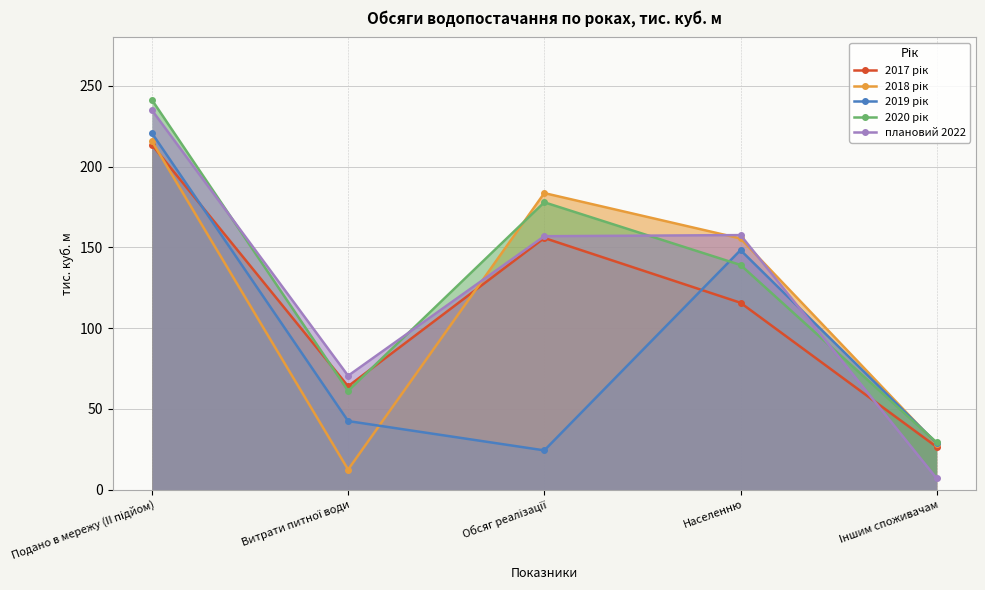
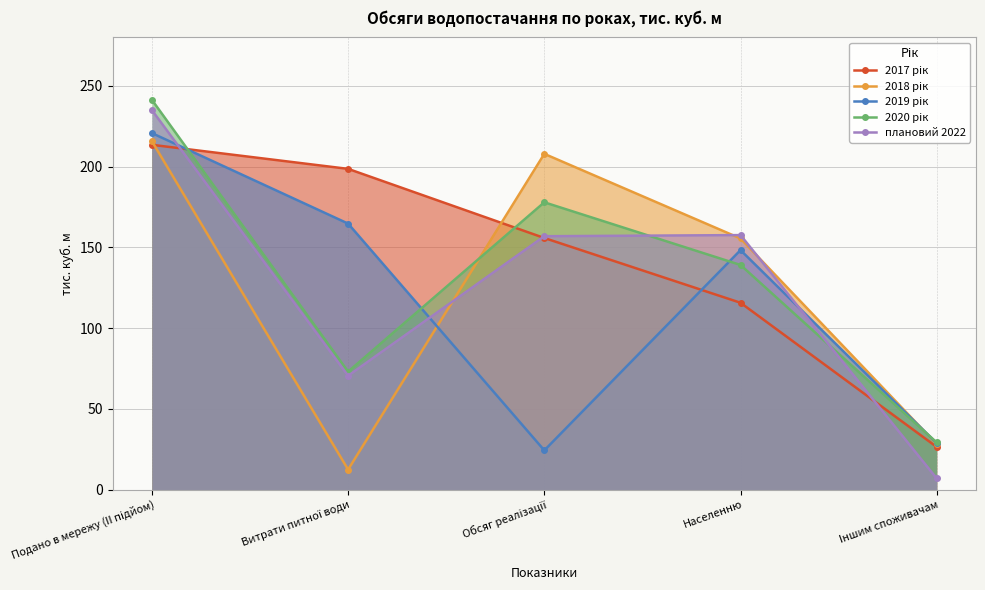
2017 рік, Витрати питної води: 64 -> 199
2019 рік, Витрати питної води: 42 -> 165
2020 рік, Витрати питної води: 61 -> 73
2018 рік, Обсяг реалізації: 184 -> 208
